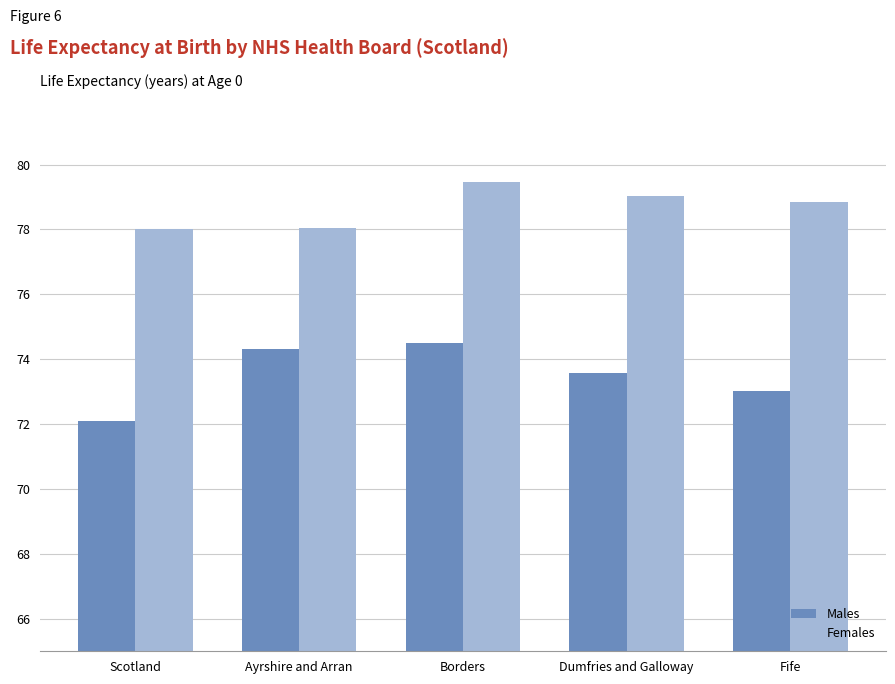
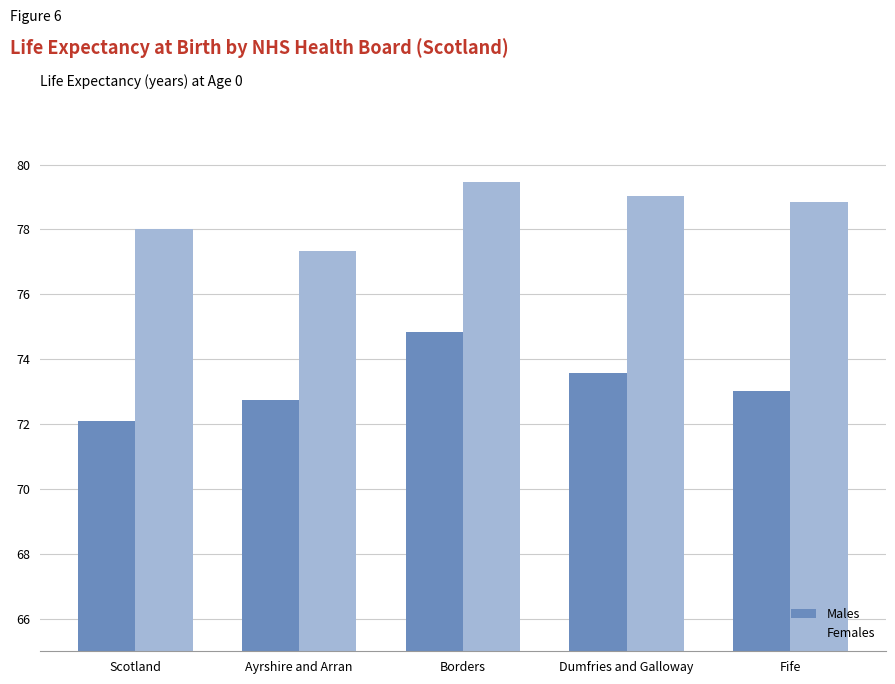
Males, Ayrshire and Arran: 74.3 -> 72.7
Females, Ayrshire and Arran: 78.0 -> 77.3
Males, Borders: 74.5 -> 74.9
